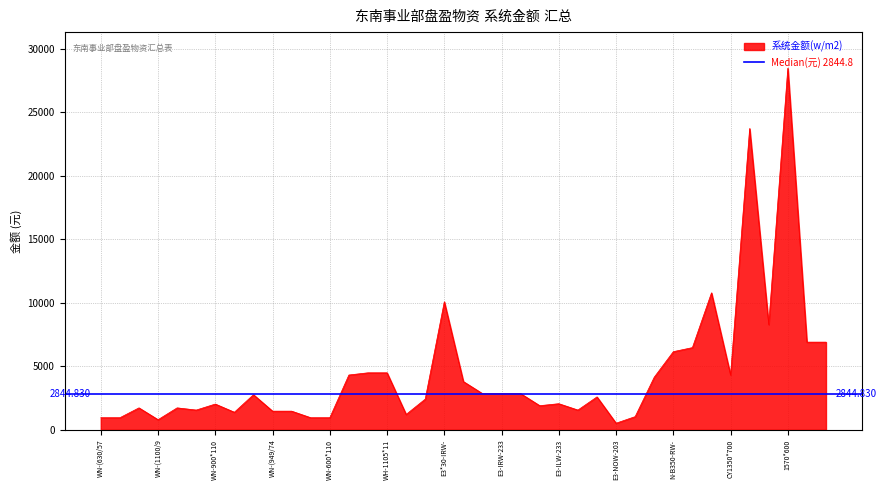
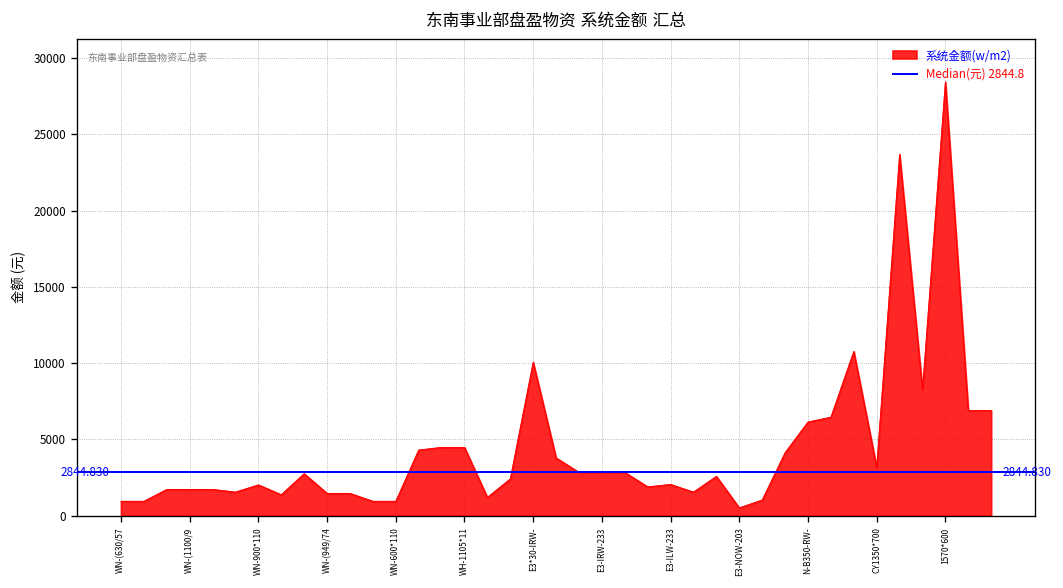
WN-(1100/9: 800 -> 1700
CY1350*700: 4300 -> 3200
